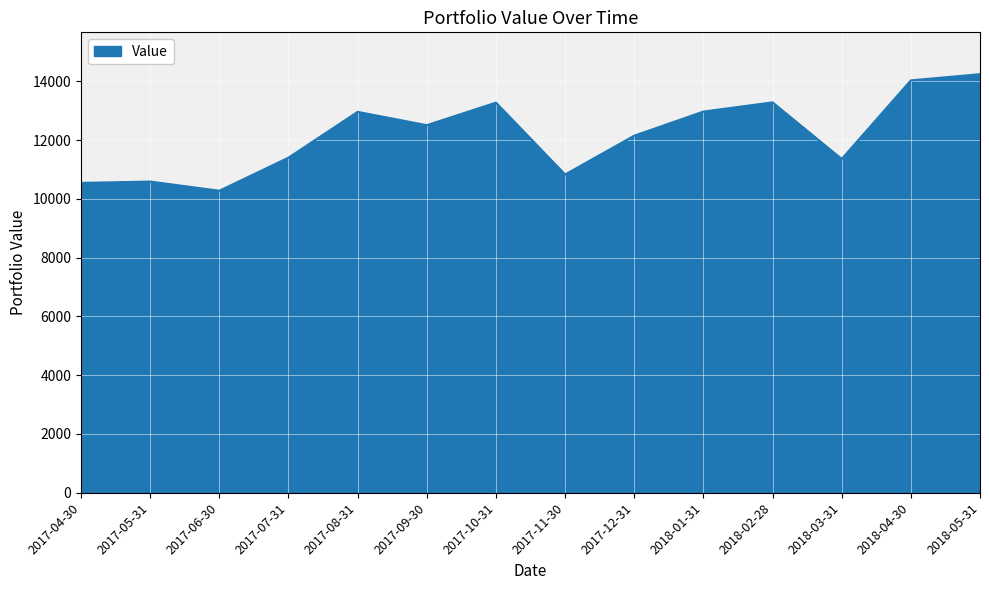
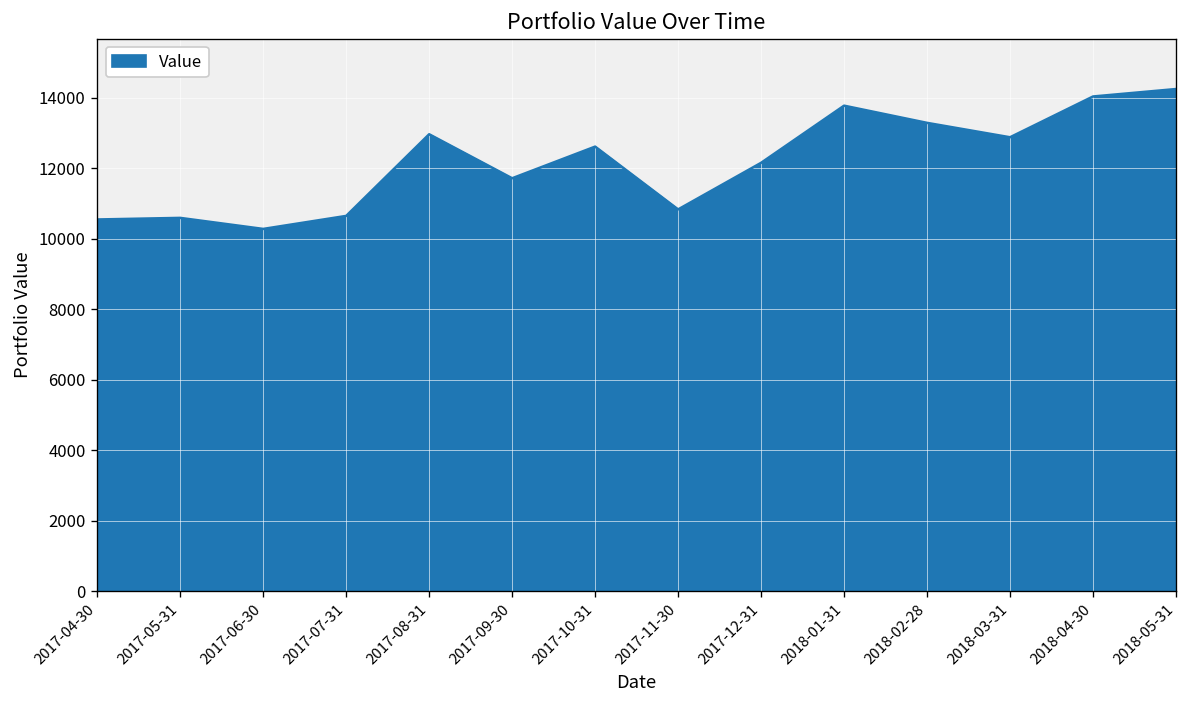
2017-07-31: 11400 -> 10600
2017-09-30: 12500 -> 11700
2017-10-31: 13300 -> 12600
2018-01-31: 13000 -> 13800
2018-03-31: 11400 -> 12900
